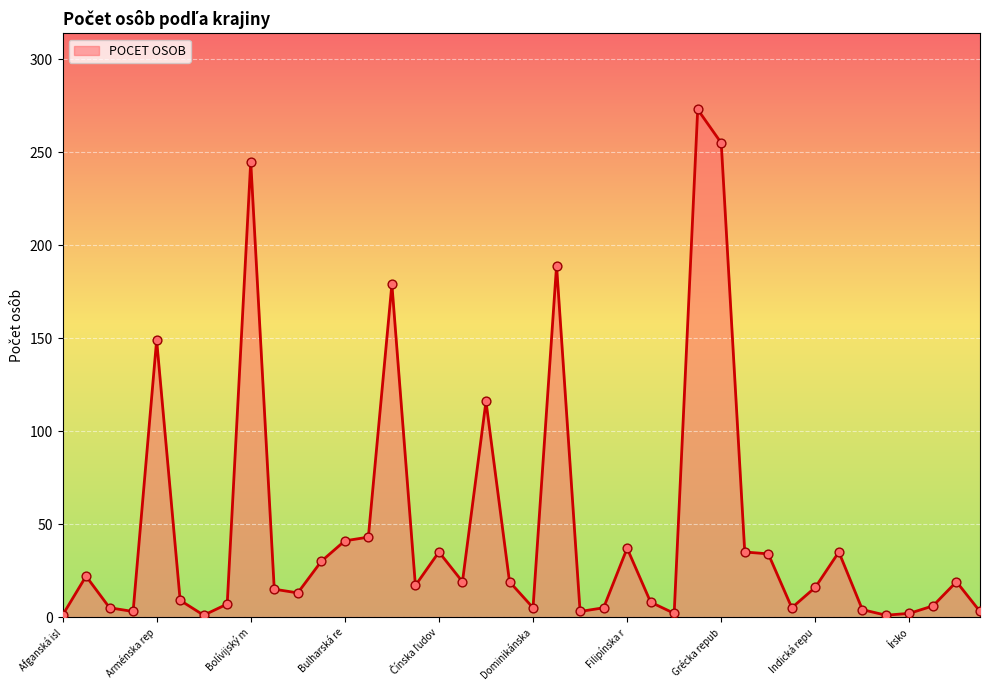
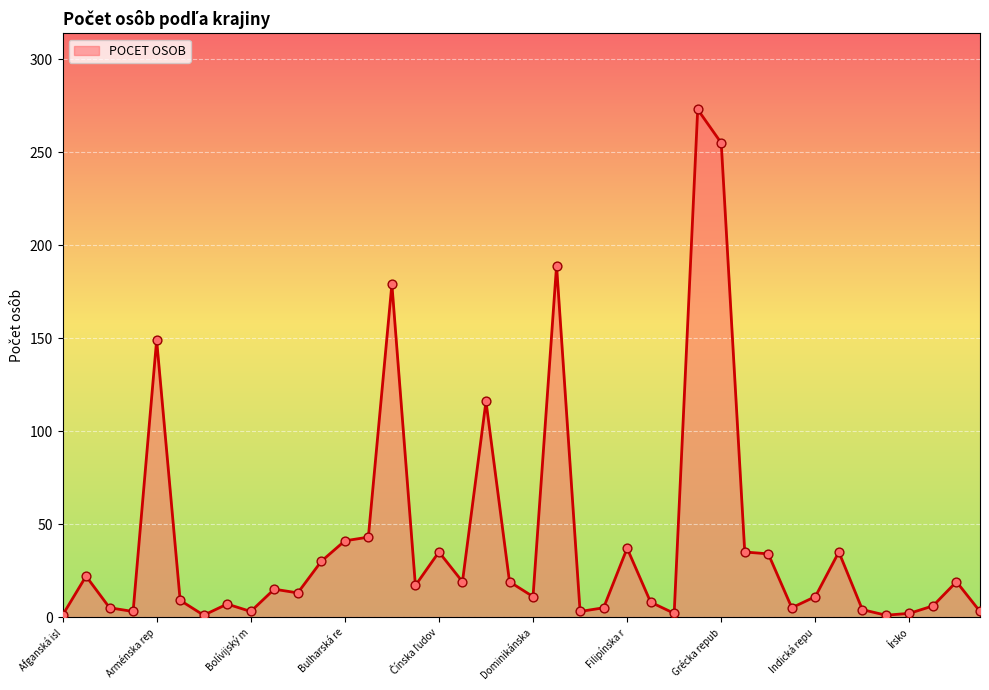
Bolívijský m: 245 -> 3
Dominikánska: 5 -> 11
Indická repu: 16 -> 11
